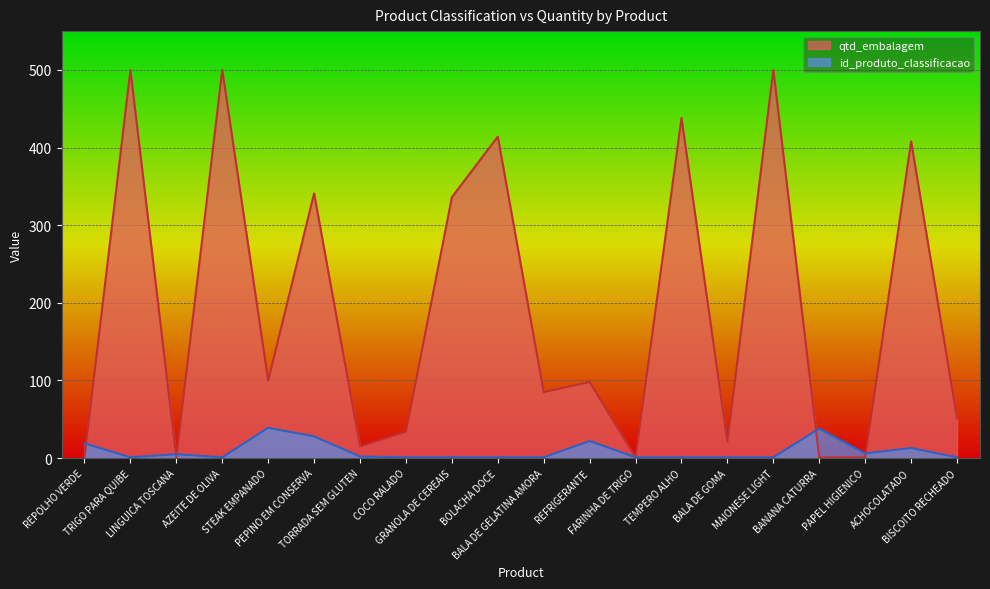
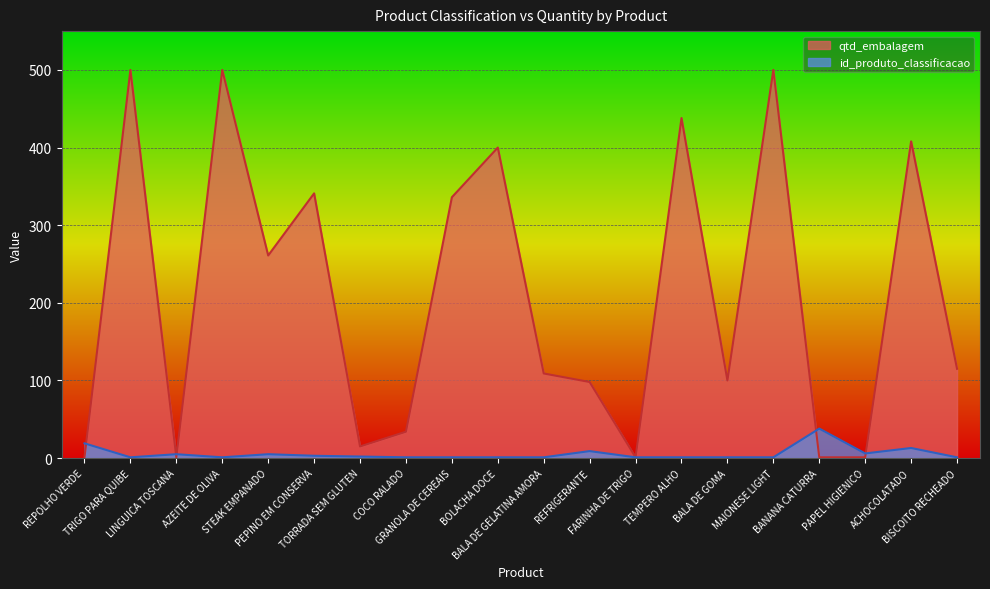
qtd_embalagem, STEAK EMPANADO: 100 -> 260
id_produto_classificacao, STEAK EMPANADO: 40 -> 10
id_produto_classificacao, PEPINO EM CONSERVA: 30 -> 0
qtd_embalagem, BOLACHA DOCE: 410 -> 400
qtd_embalagem, BALA DE GELATINA AMORA: 90 -> 110
id_produto_classificacao, REFRIGERANTE: 20 -> 10
qtd_embalagem, BALA DE GOMA: 20 -> 100
qtd_embalagem, BISCOITO RECHEADO: 50 -> 120
